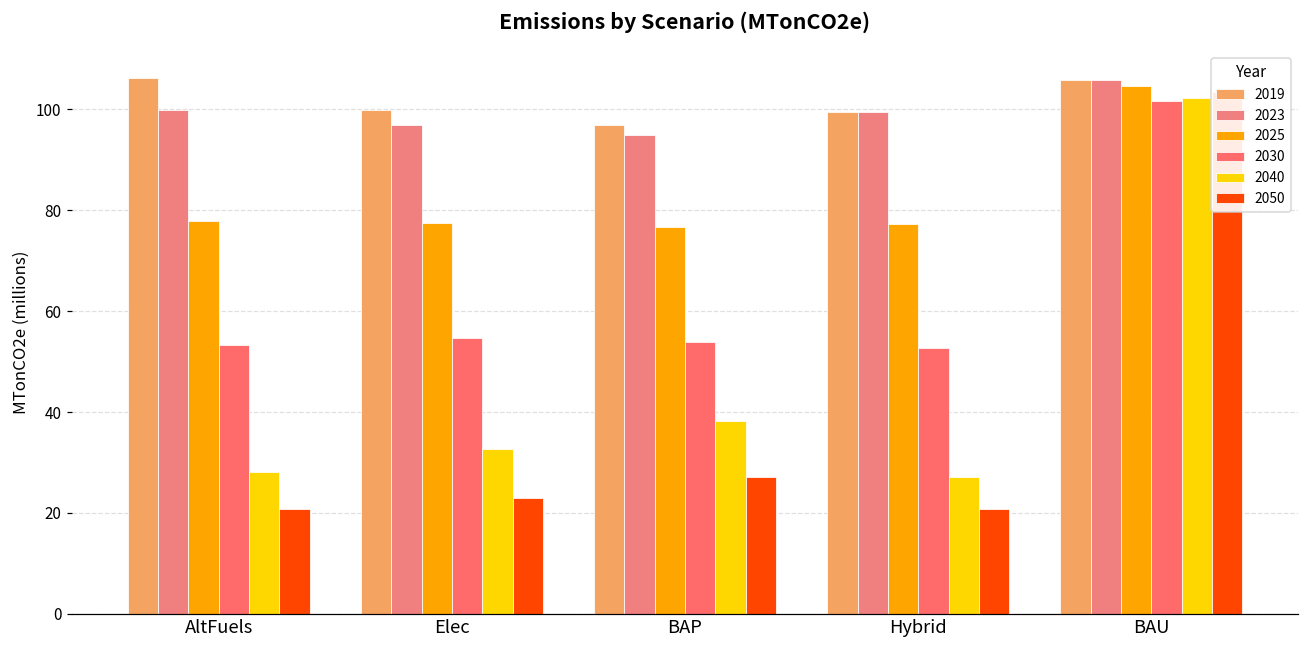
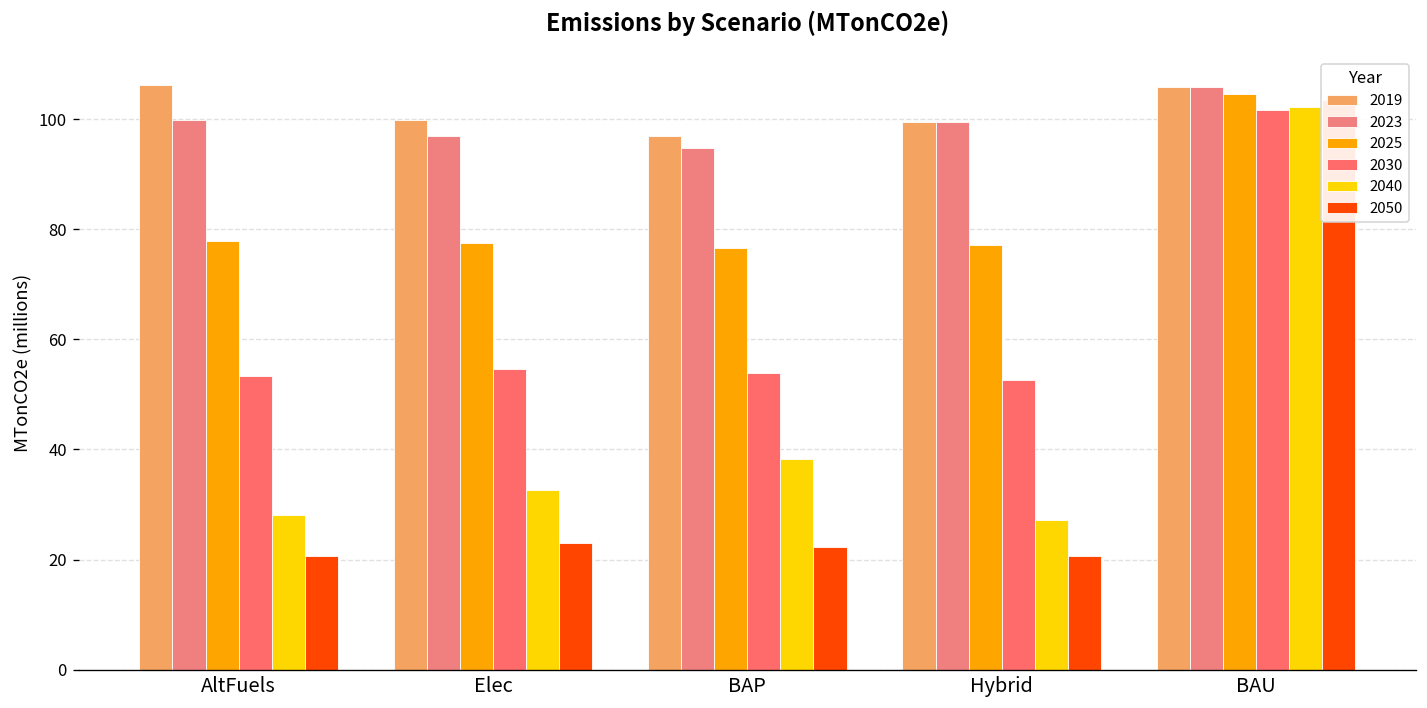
2050, BAP: 27 -> 22
